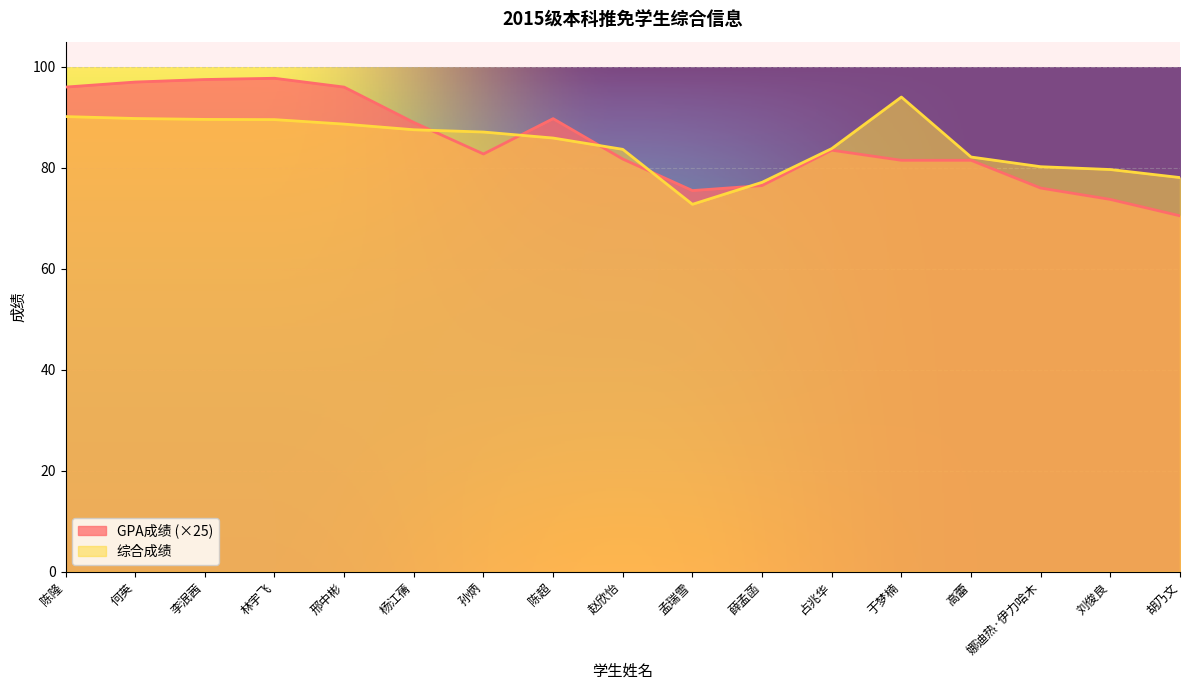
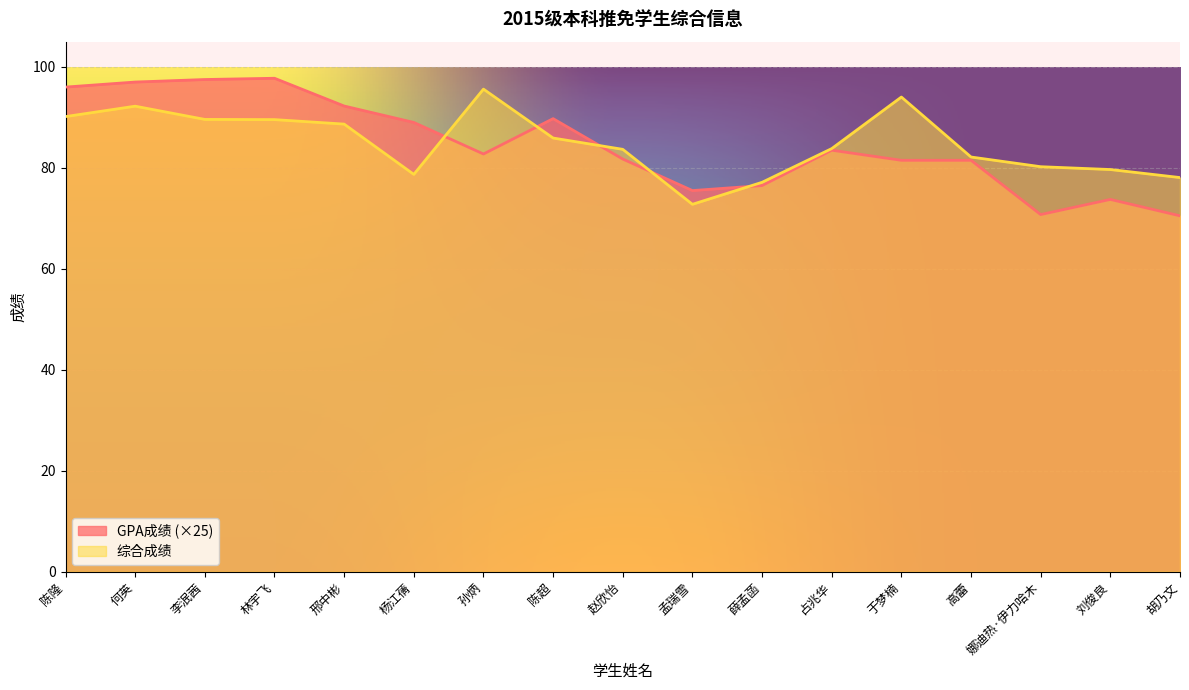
综合成绩, 何英: 90 -> 92
GPA成绩 (×25), 邢中彬: 96 -> 92
综合成绩, 杨江蒨: 88 -> 79
综合成绩, 孙炳: 87 -> 96
GPA成绩 (×25), 娜迪热·伊力哈木: 76 -> 71
